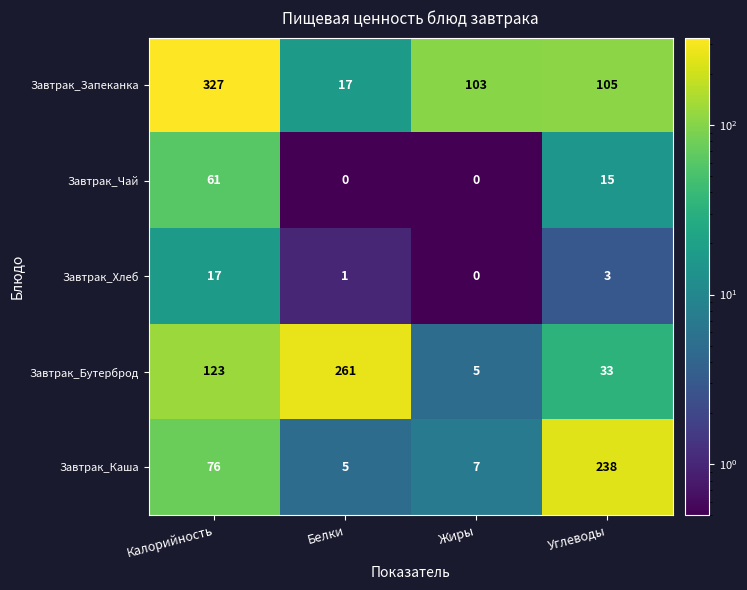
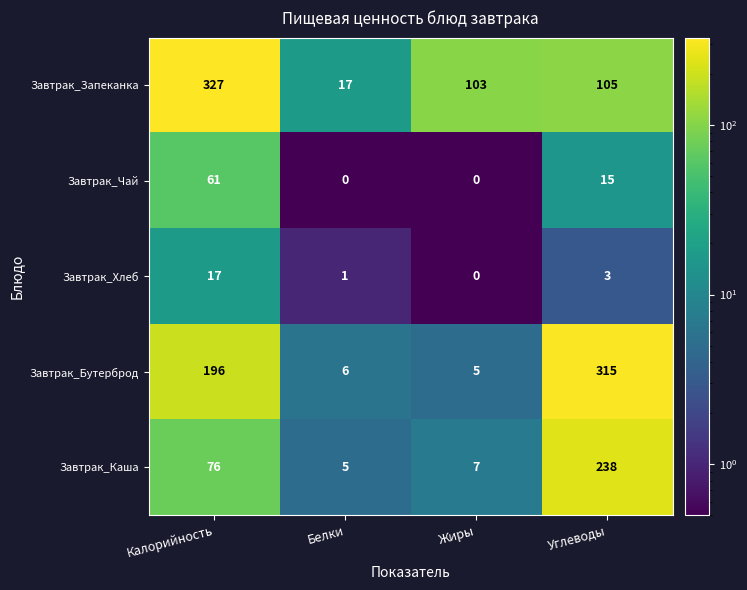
Завтрак_Бутерброд, Калорийность: 123 -> 196
Завтрак_Бутерброд, Белки: 261 -> 6
Завтрак_Бутерброд, Углеводы: 33 -> 315
